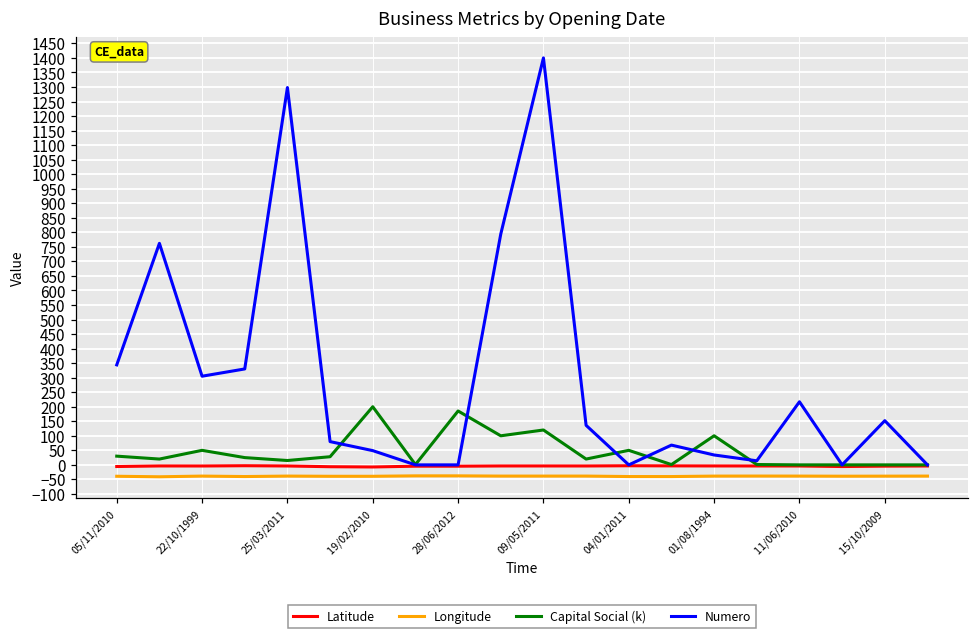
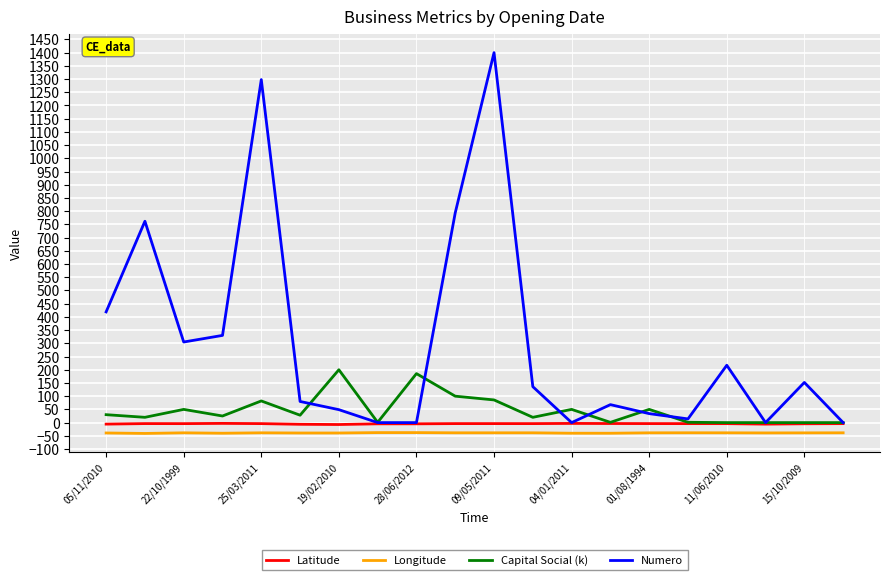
Numero, 05/11/2010: 340 -> 420
Capital Social (k), 25/03/2011: 20 -> 80
Capital Social (k), 09/05/2011: 120 -> 90
Capital Social (k), 01/08/1994: 100 -> 50
